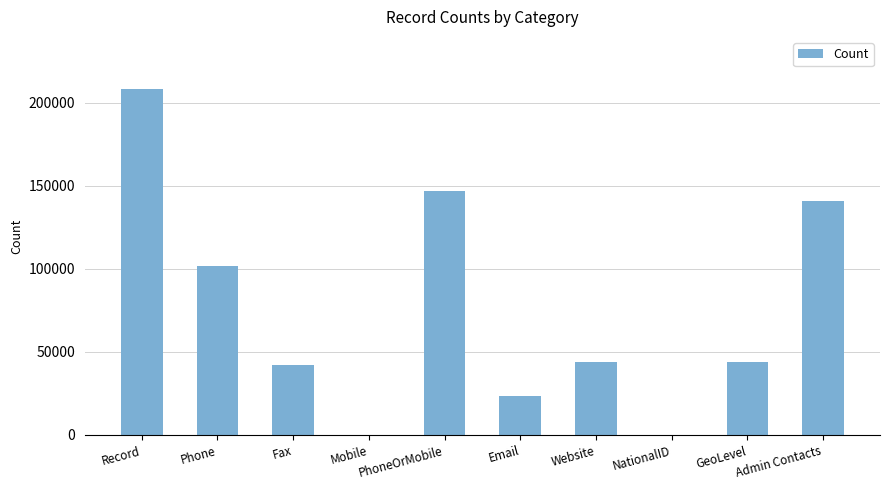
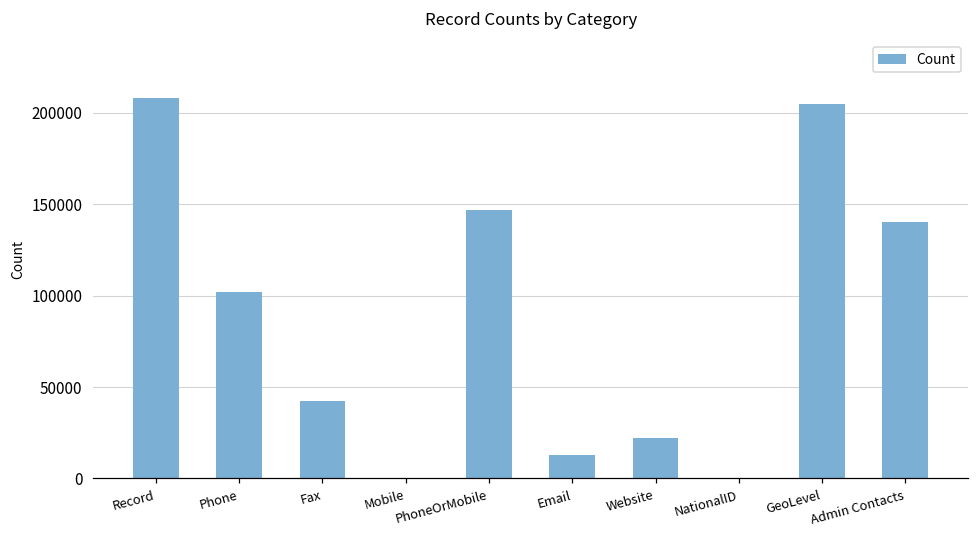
Email: 23000 -> 13000
Website: 44000 -> 22000
GeoLevel: 44000 -> 205000
